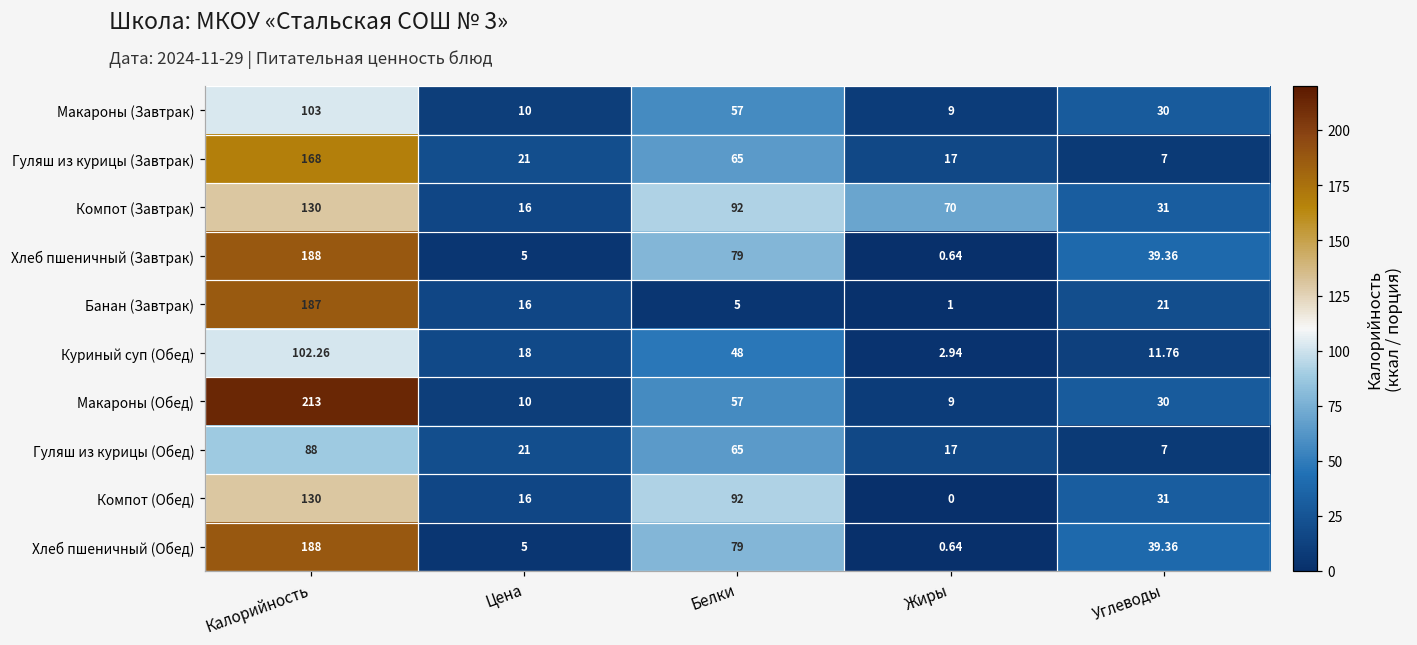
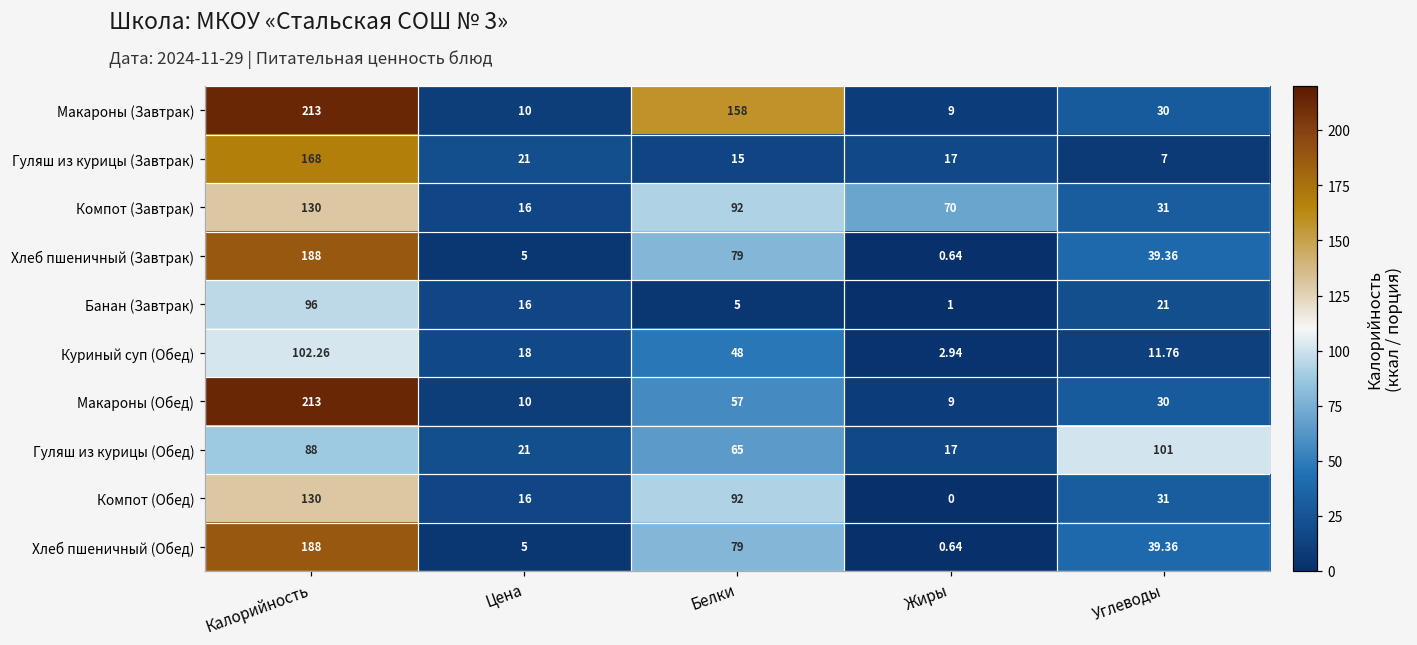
Макароны (Завтрак), Калорийность: 103 -> 213
Макароны (Завтрак), Белки: 57 -> 158
Гуляш из курицы (Завтрак), Белки: 65 -> 15
Банан (Завтрак), Калорийность: 187 -> 96
Гуляш из курицы (Обед), Углеводы: 7 -> 101
